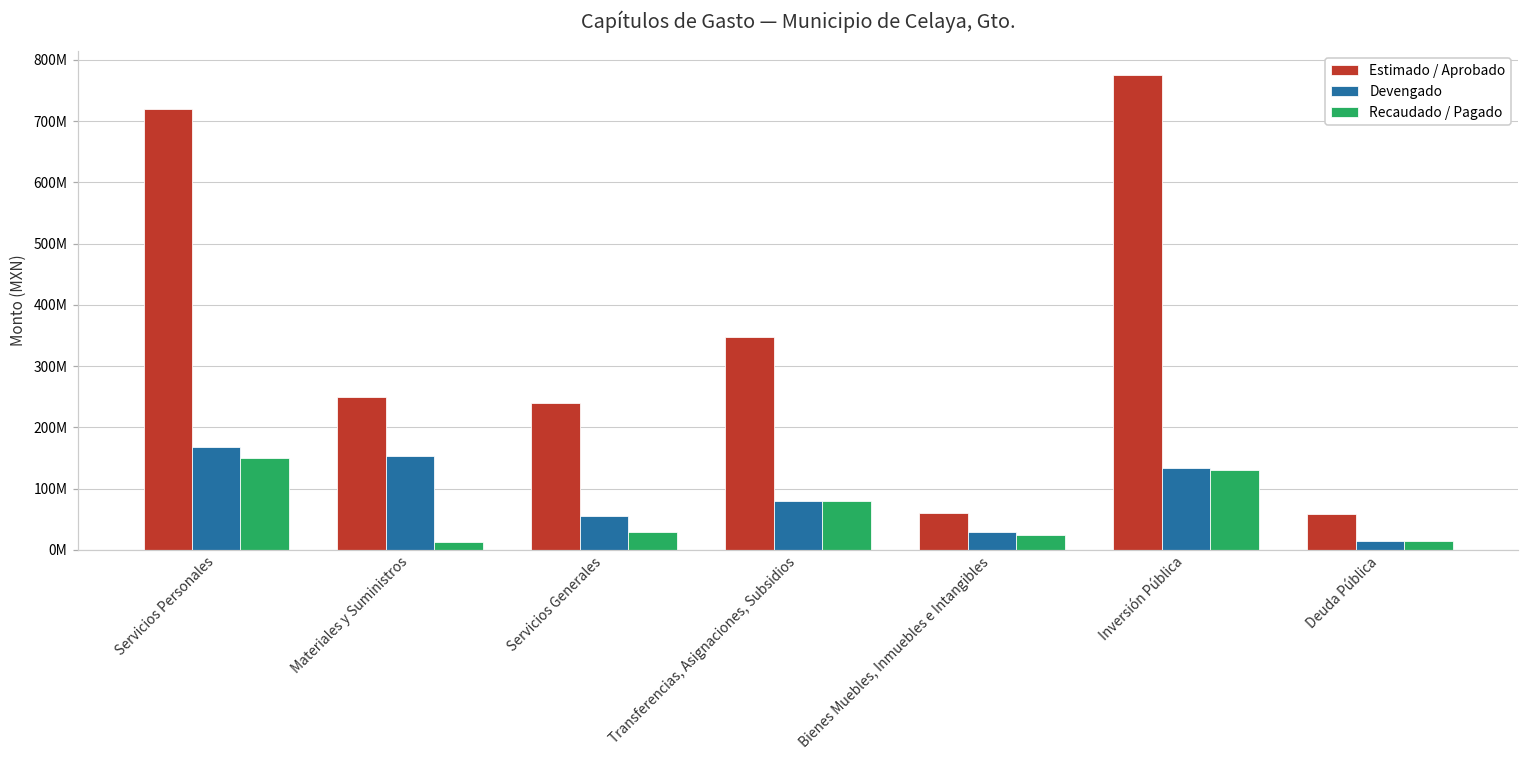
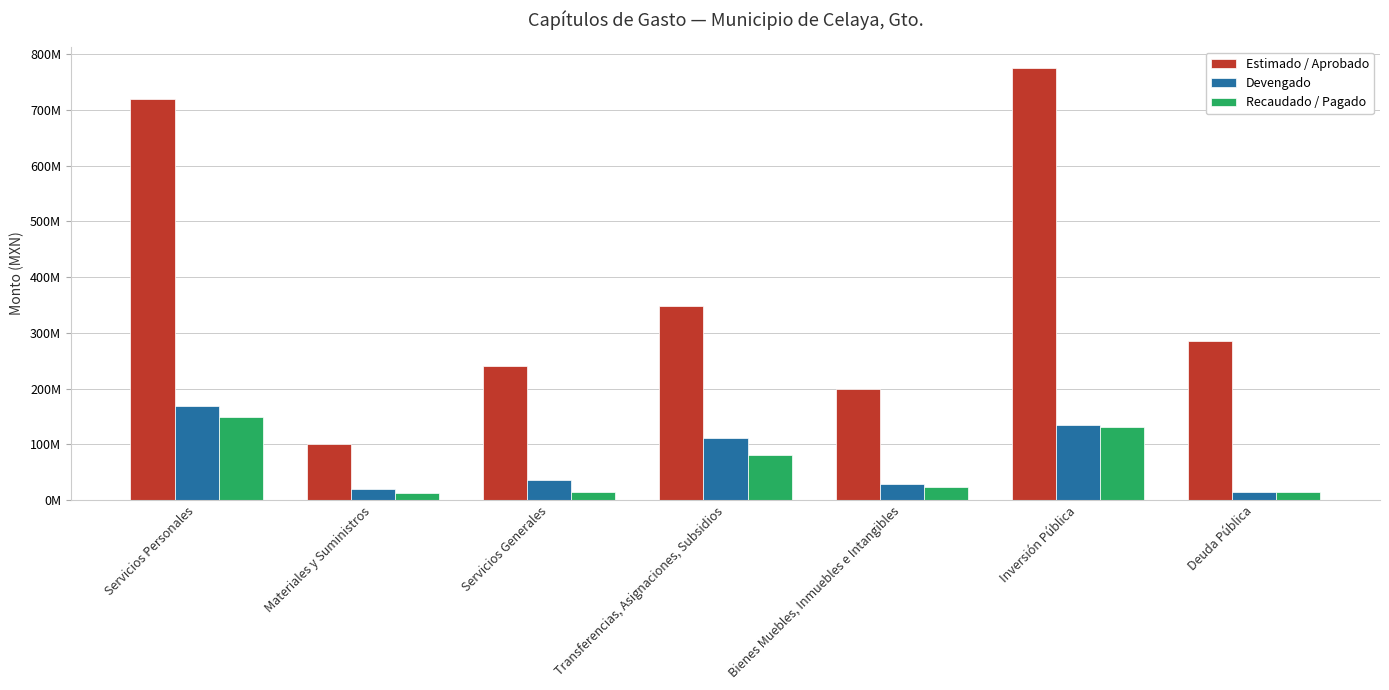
Estimado / Aprobado, Materiales y Suministros: 250000000 -> 100000000
Devengado, Materiales y Suministros: 150000000 -> 20000000
Devengado, Servicios Generales: 60000000 -> 40000000
Recaudado / Pagado, Servicios Generales: 30000000 -> 10000000
Devengado, Transferencias, Asignaciones, Subsidios: 80000000 -> 110000000
Estimado / Aprobado, Bienes Muebles, Inmuebles e Intangibles: 60000000 -> 200000000
Estimado / Aprobado, Deuda Pública: 60000000 -> 290000000
